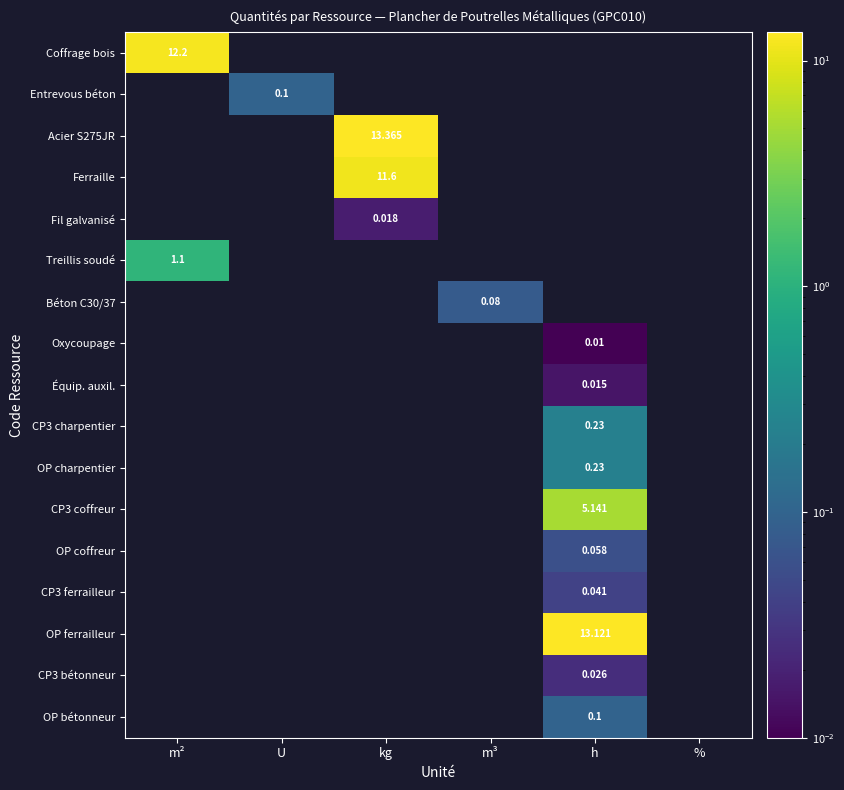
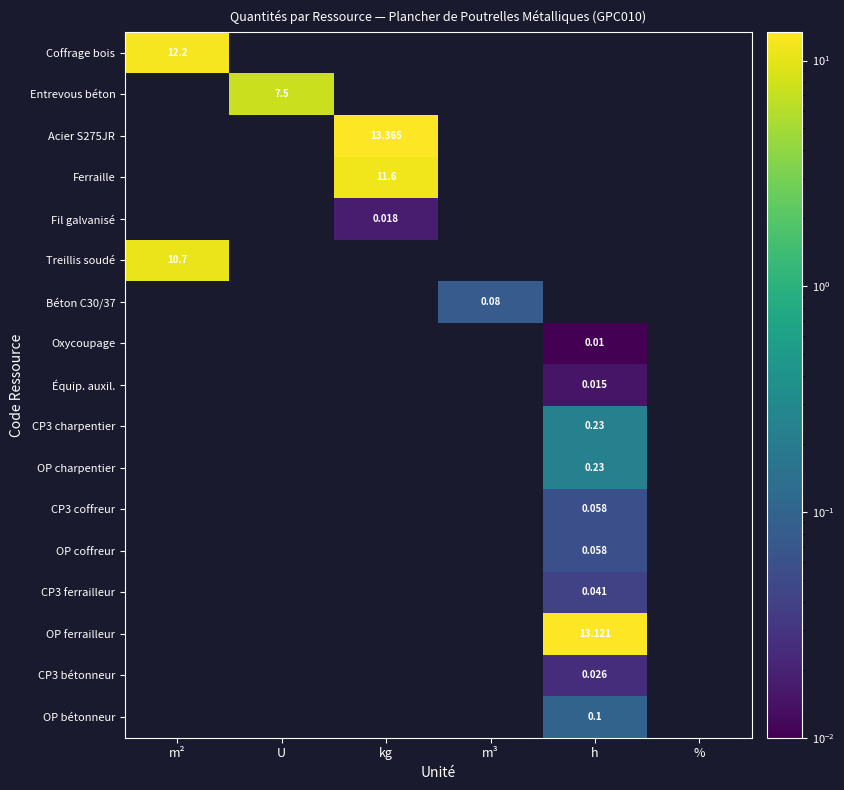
Entrevous béton, U: 0.1 -> 7.5
Treillis soudé, m²: 1.1 -> 10.7
CP3 coffreur, h: 5.141 -> 0.058
